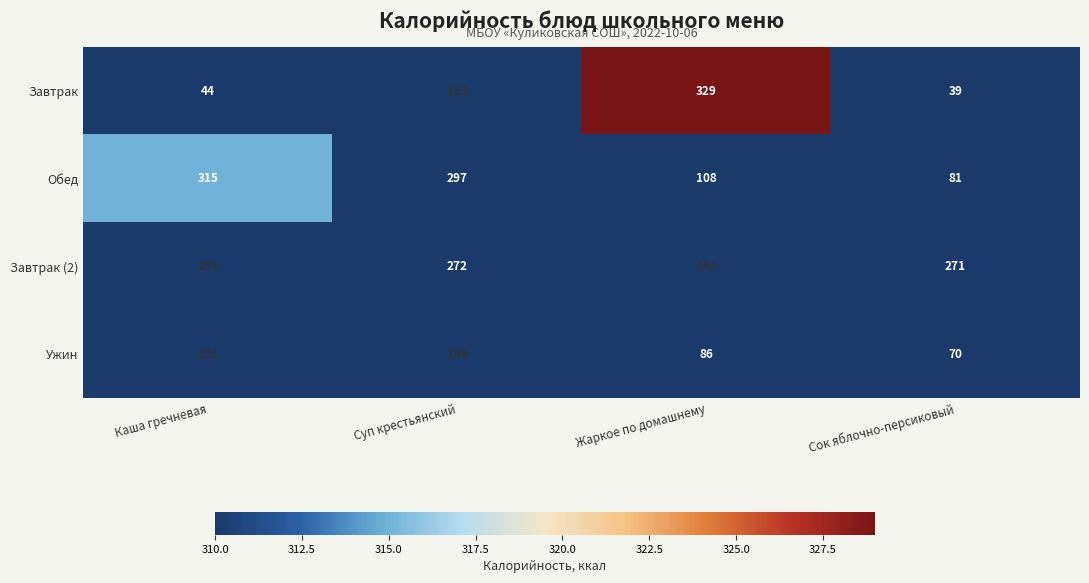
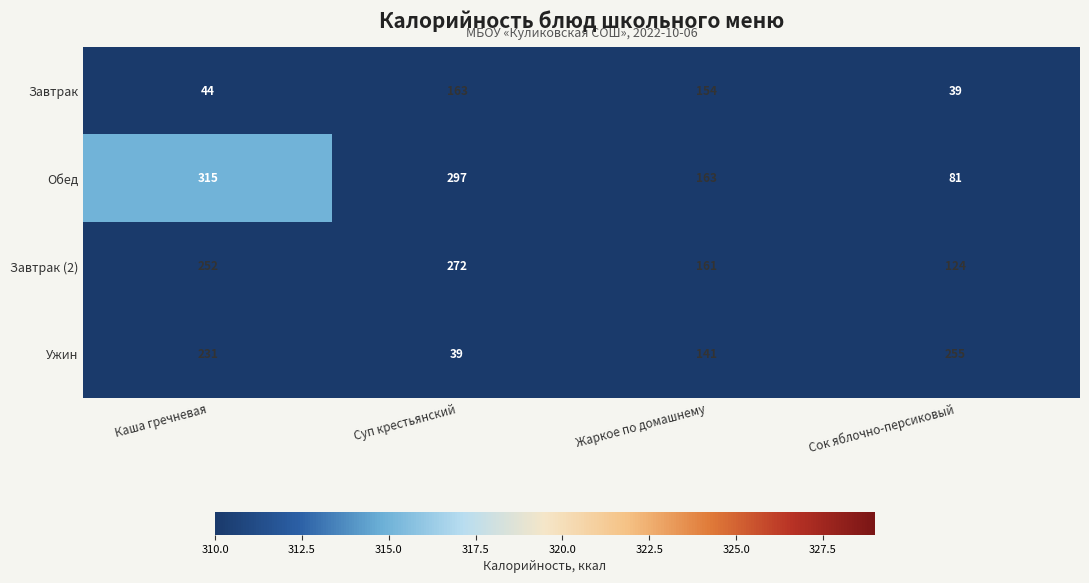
Завтрак, Жаркое по домашнему: 329 -> 154
Обед, Жаркое по домашнему: 108 -> 163
Завтрак (2), Сок яблочно-персиковый: 271 -> 124
Ужин, Суп крестьянский: 156 -> 39
Ужин, Жаркое по домашнему: 86 -> 141
Ужин, Сок яблочно-персиковый: 70 -> 255
